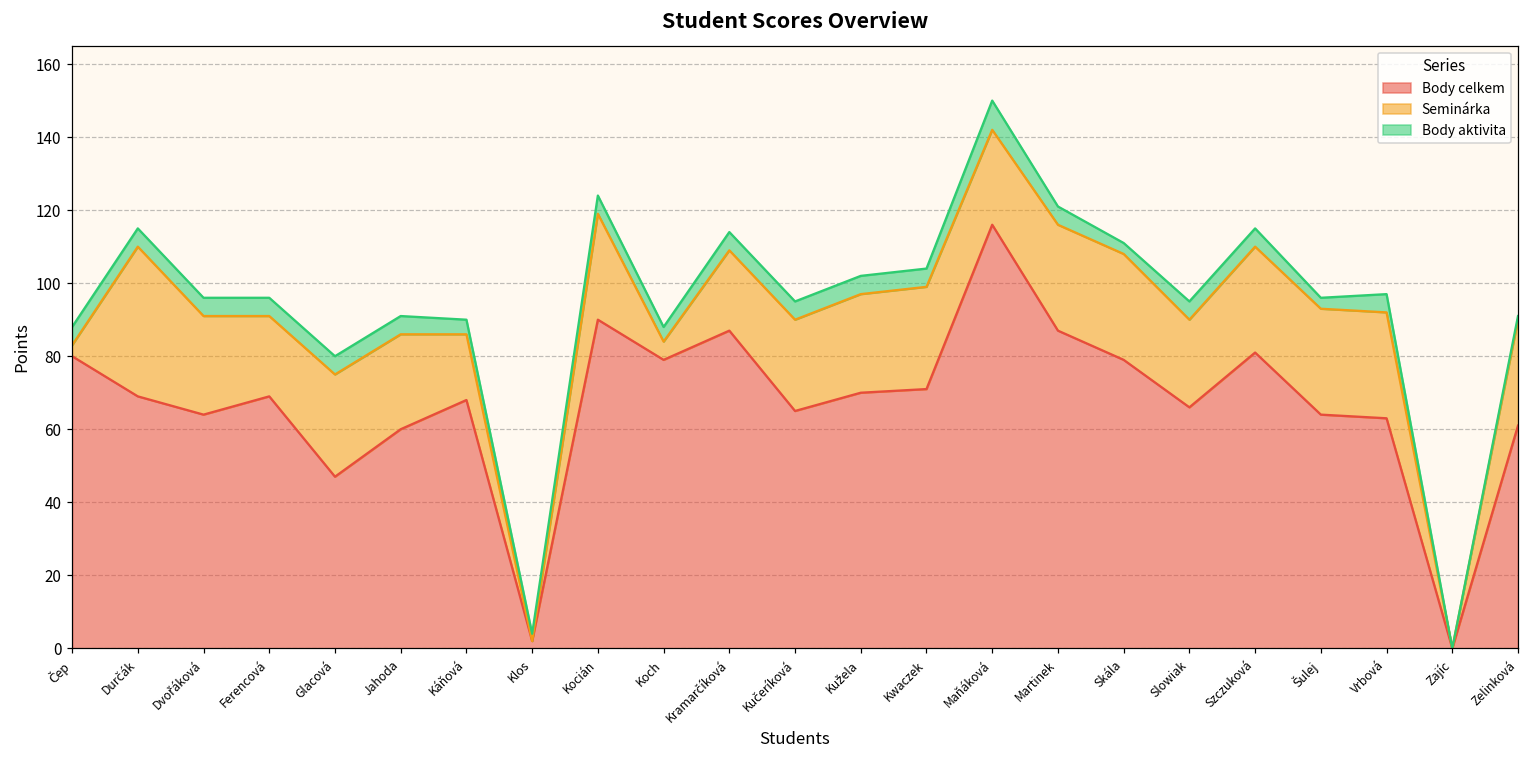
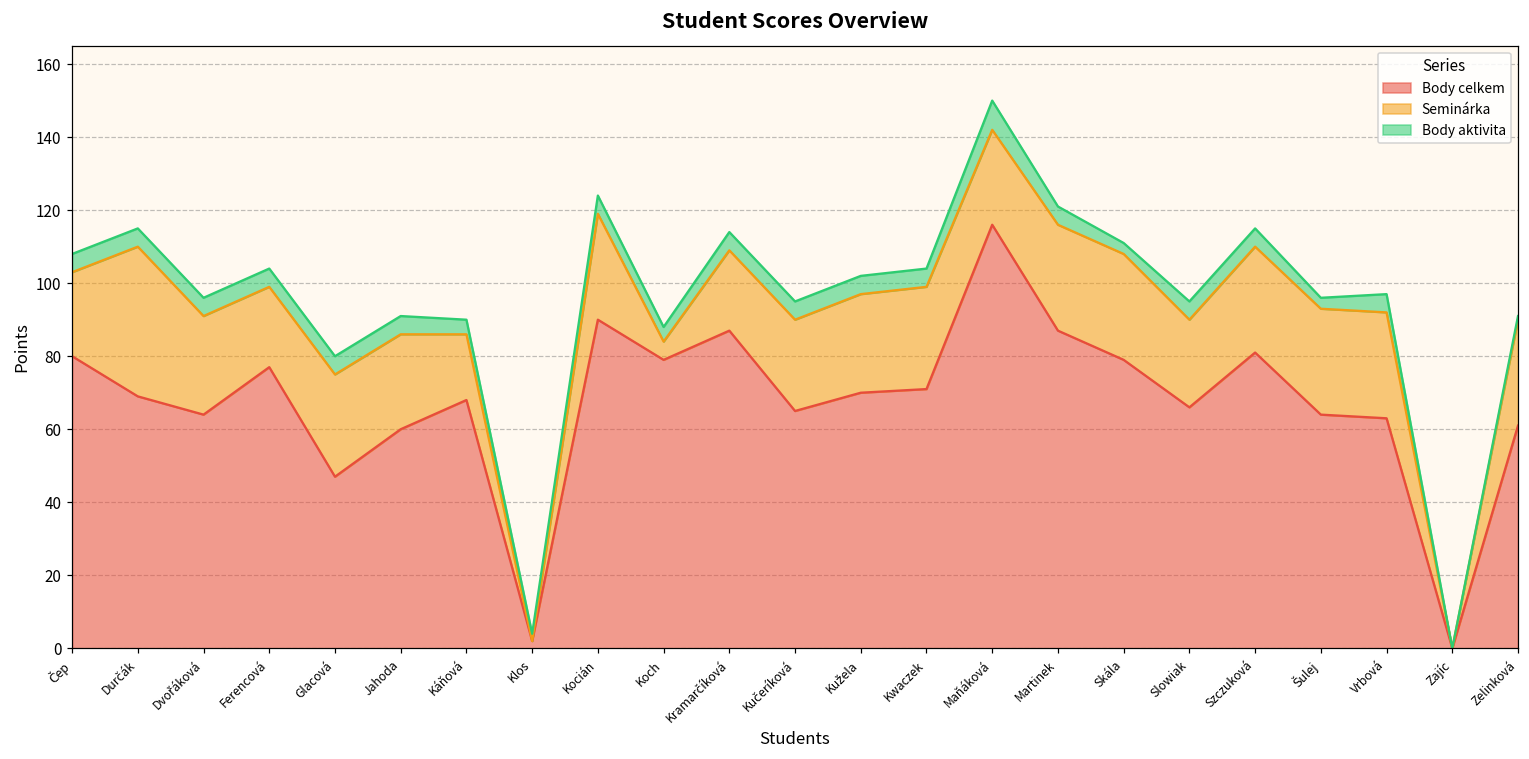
Seminárka, Čep: 3 -> 23
Body celkem, Ferencová: 69 -> 77
